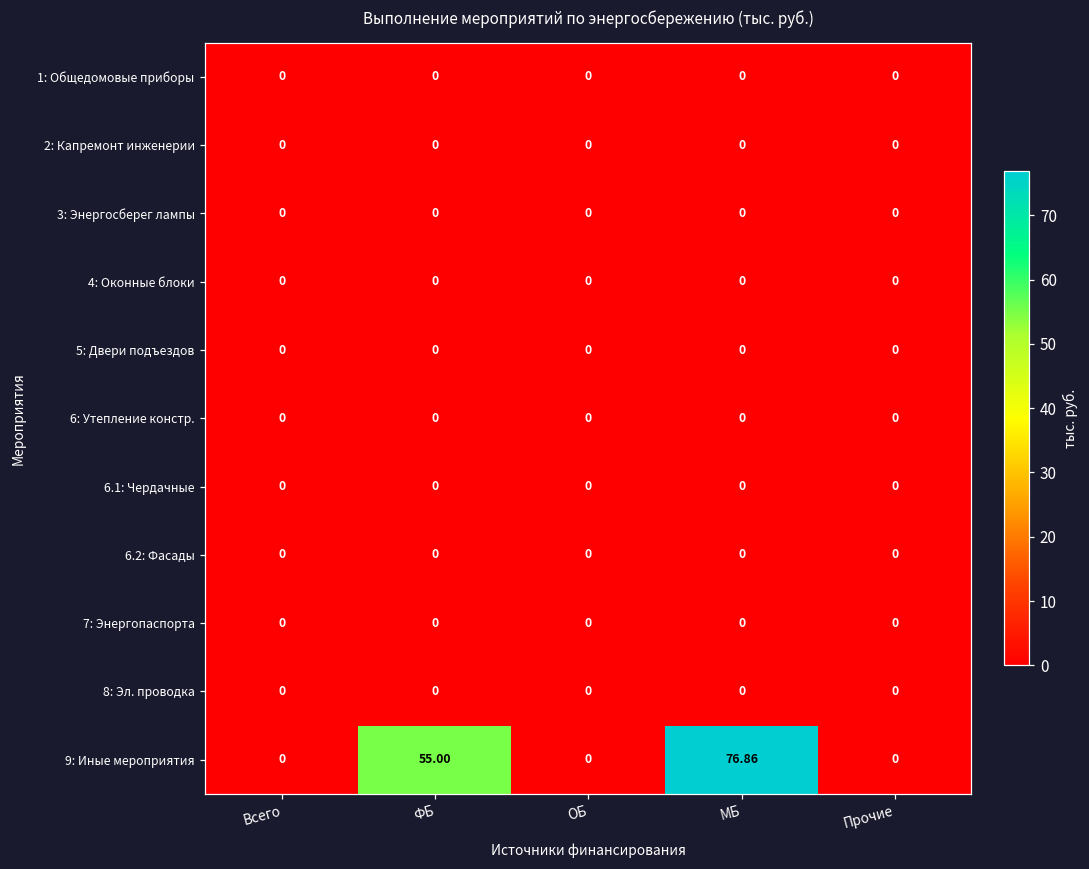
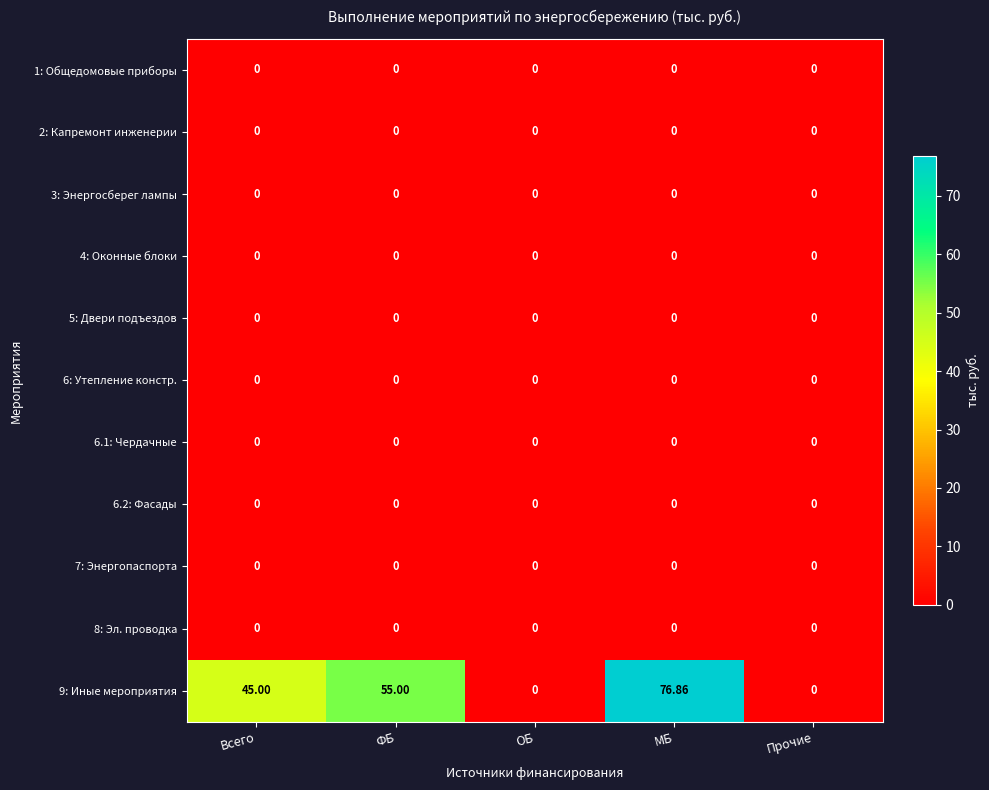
9: Иные мероприятия, Всего: 0 -> 45.00
